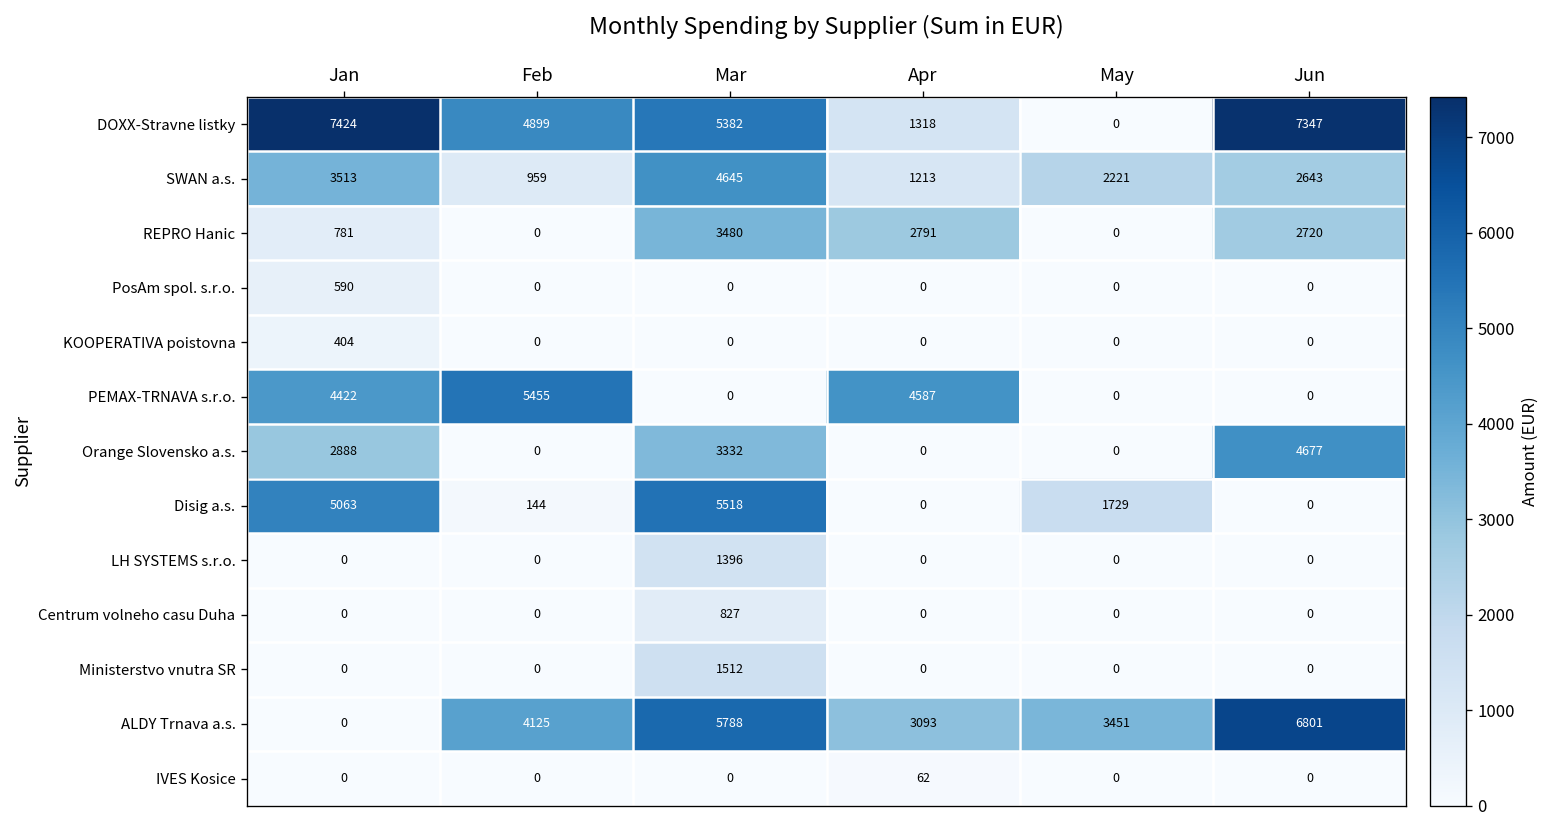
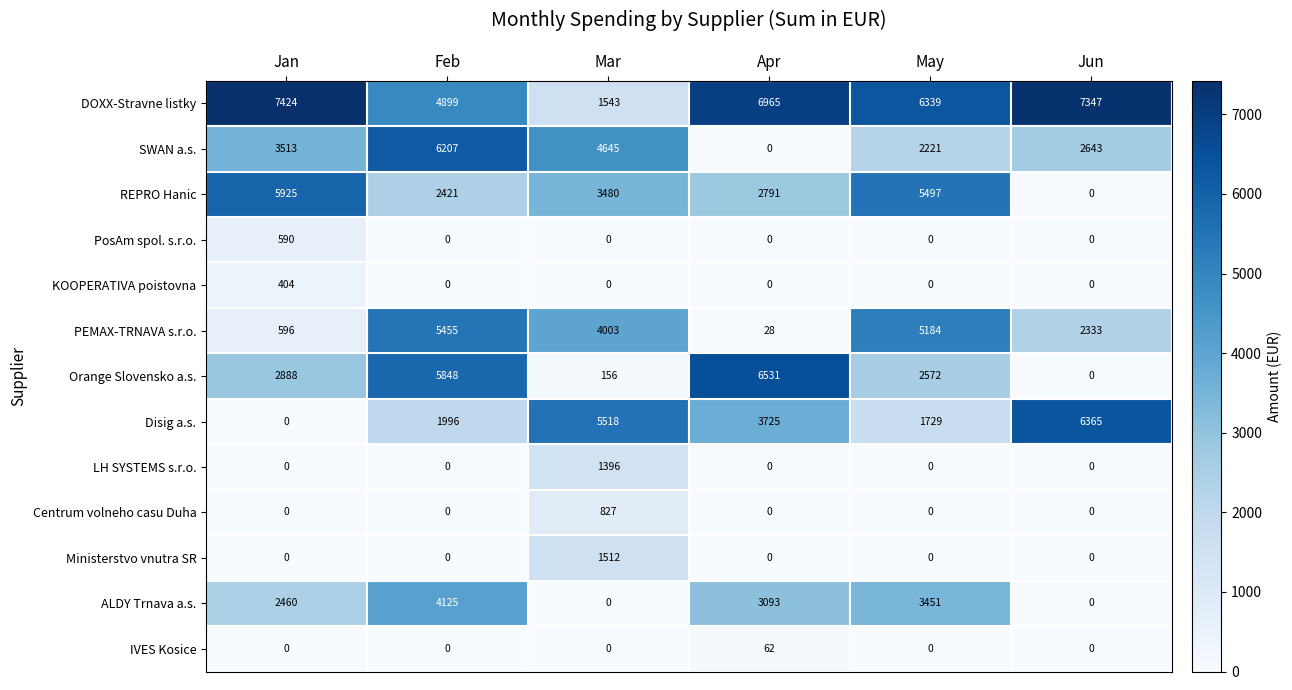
DOXX-Stravne listky, Mar: 5382 -> 1543
DOXX-Stravne listky, Apr: 1318 -> 6965
DOXX-Stravne listky, May: 0 -> 6339
SWAN a.s., Feb: 959 -> 6207
SWAN a.s., Apr: 1213 -> 0
REPRO Hanic, Jan: 781 -> 5925
REPRO Hanic, Feb: 0 -> 2421
REPRO Hanic, May: 0 -> 5497
REPRO Hanic, Jun: 2720 -> 0
PEMAX-TRNAVA s.r.o., Jan: 4422 -> 596
PEMAX-TRNAVA s.r.o., Mar: 0 -> 4003
PEMAX-TRNAVA s.r.o., Apr: 4587 -> 28
PEMAX-TRNAVA s.r.o., May: 0 -> 5184
PEMAX-TRNAVA s.r.o., Jun: 0 -> 2333
Orange Slovensko a.s., Feb: 0 -> 5848
Orange Slovensko a.s., Mar: 3332 -> 156
Orange Slovensko a.s., Apr: 0 -> 6531
Orange Slovensko a.s., May: 0 -> 2572
Orange Slovensko a.s., Jun: 4677 -> 0
Disig a.s., Jan: 5063 -> 0
Disig a.s., Feb: 144 -> 1996
Disig a.s., Apr: 0 -> 3725
Disig a.s., Jun: 0 -> 6365
ALDY Trnava a.s., Jan: 0 -> 2460
ALDY Trnava a.s., Mar: 5788 -> 0
ALDY Trnava a.s., Jun: 6801 -> 0
